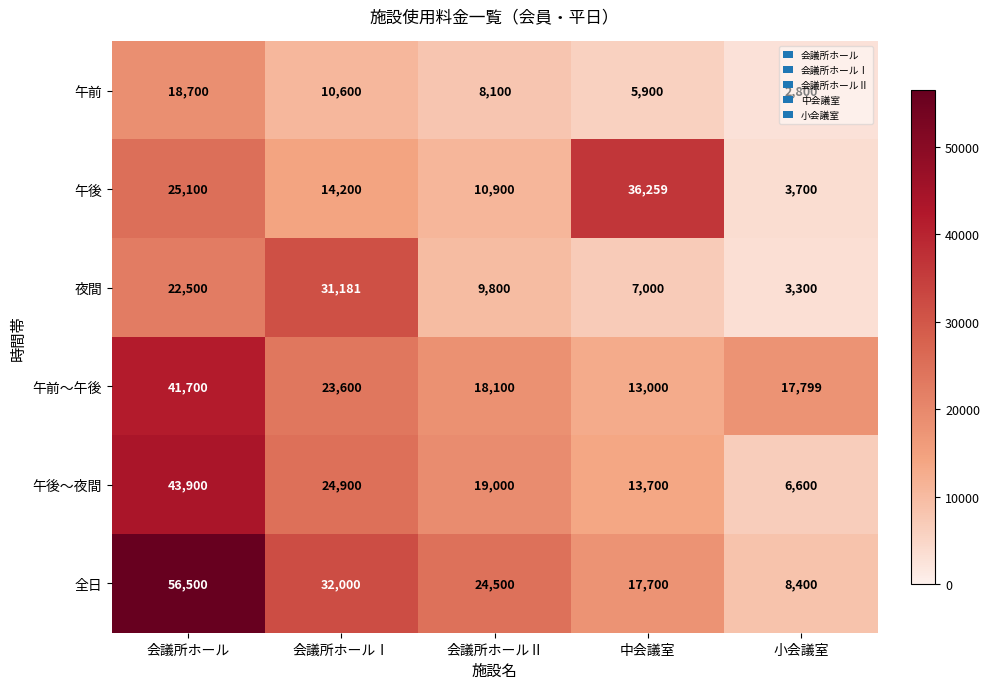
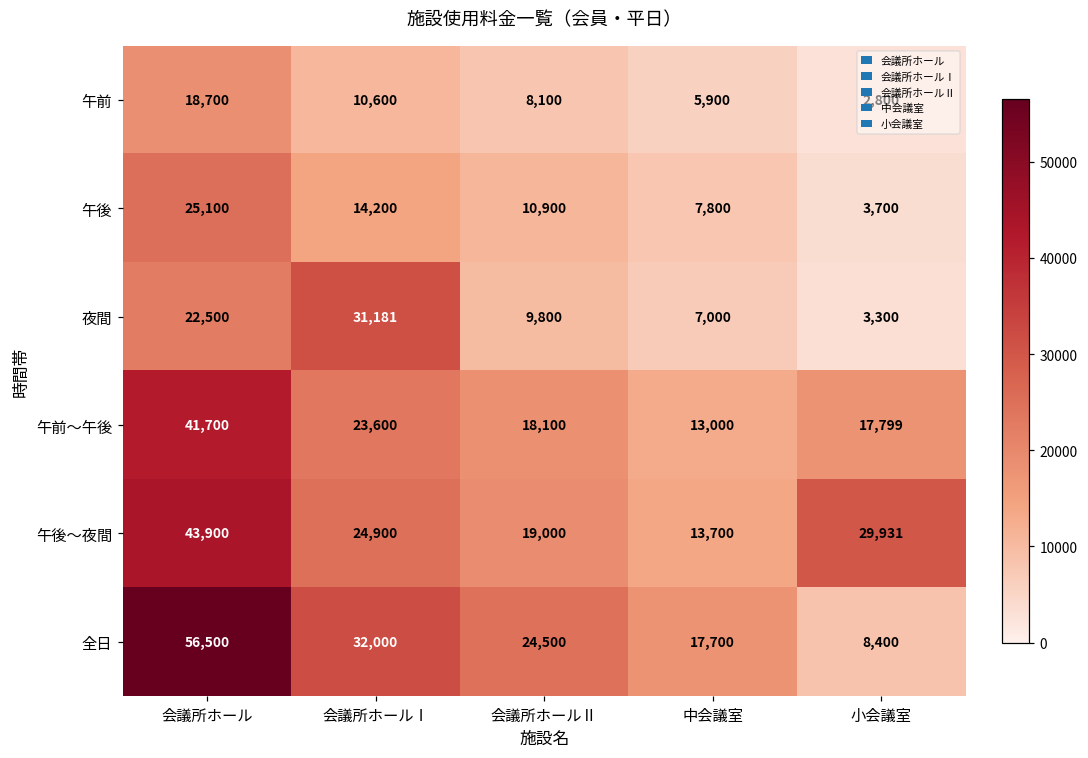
午後, 中会議室: 36,259 -> 7,800
午後～夜間, 小会議室: 6,600 -> 29,931
